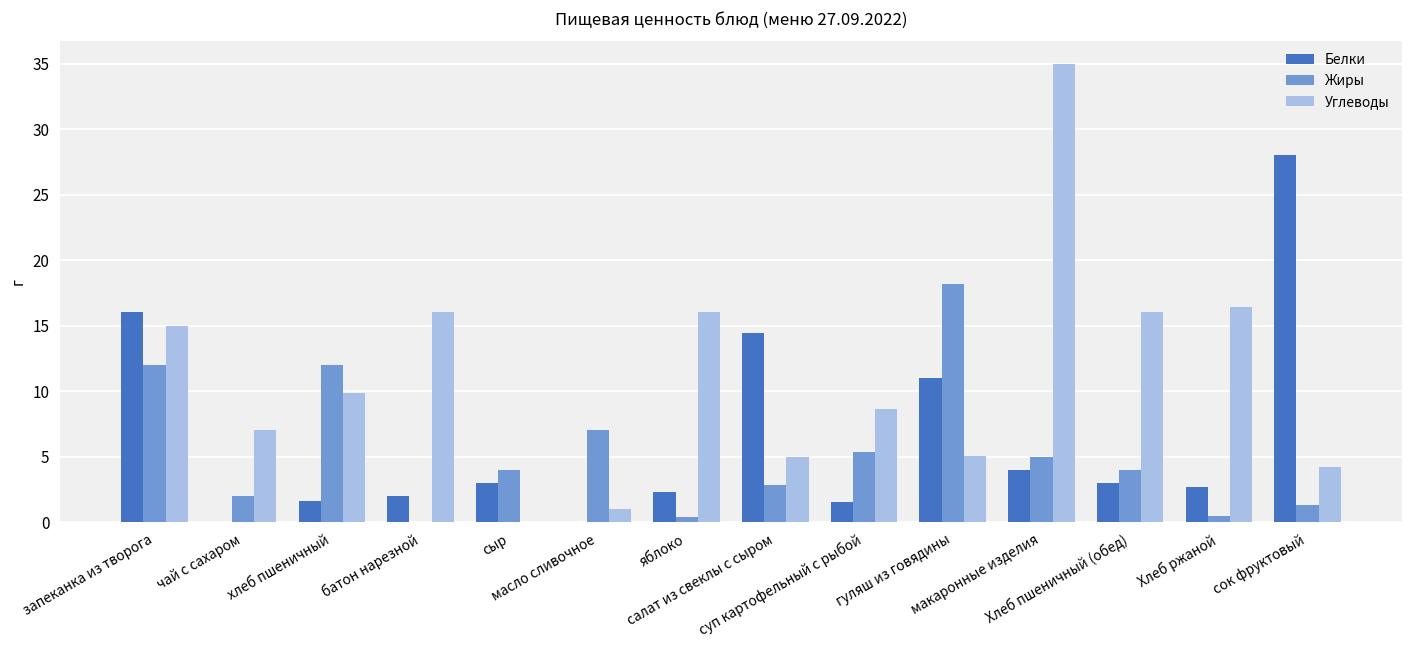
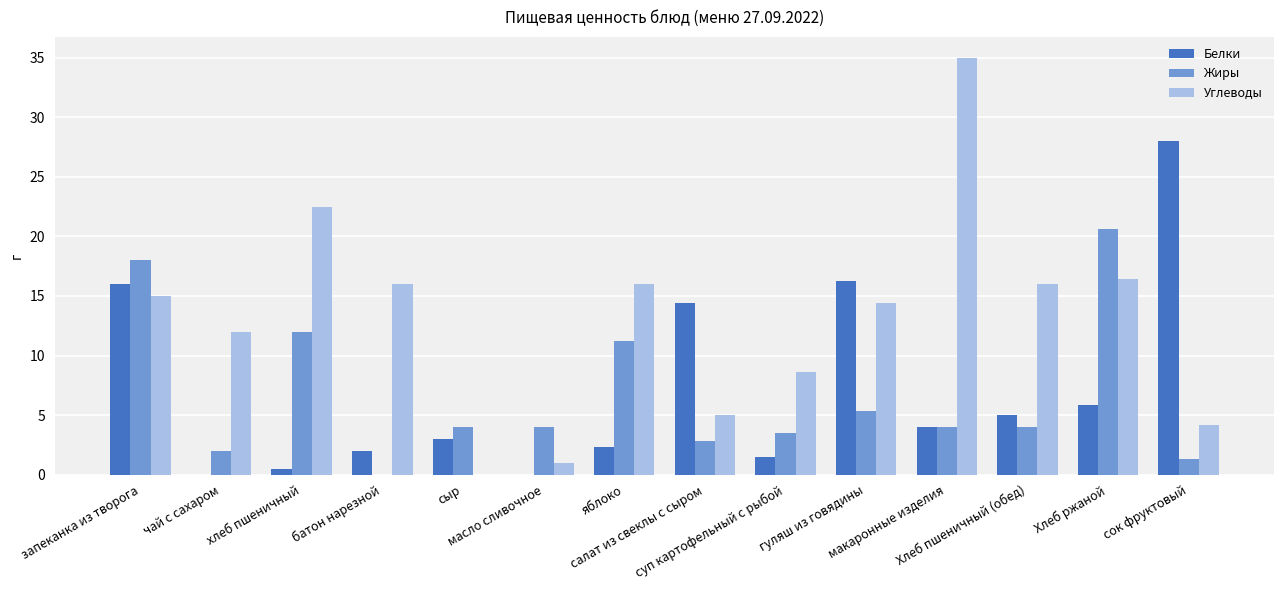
Жиры, запеканка из творога: 12 -> 18
Углеводы, чай с сахаром: 7 -> 12
Белки, хлеб пшеничный: 1.6 -> 0.5
Углеводы, хлеб пшеничный: 9.8 -> 22.4
Жиры, масло сливочное: 7 -> 4
Жиры, яблоко: 0.4 -> 11.2
Жиры, суп картофельный с рыбой: 5.3 -> 3.5
Белки, гуляш из говядины: 11.0 -> 16.3
Жиры, гуляш из говядины: 18.2 -> 5.3
Углеводы, гуляш из говядины: 5.1 -> 14.4
Жиры, макаронные изделия: 5 -> 4
Белки, Хлеб пшеничный (обед): 3 -> 5
Белки, Хлеб ржаной: 2.6 -> 5.9
Жиры, Хлеб ржаной: 0.4 -> 20.7
